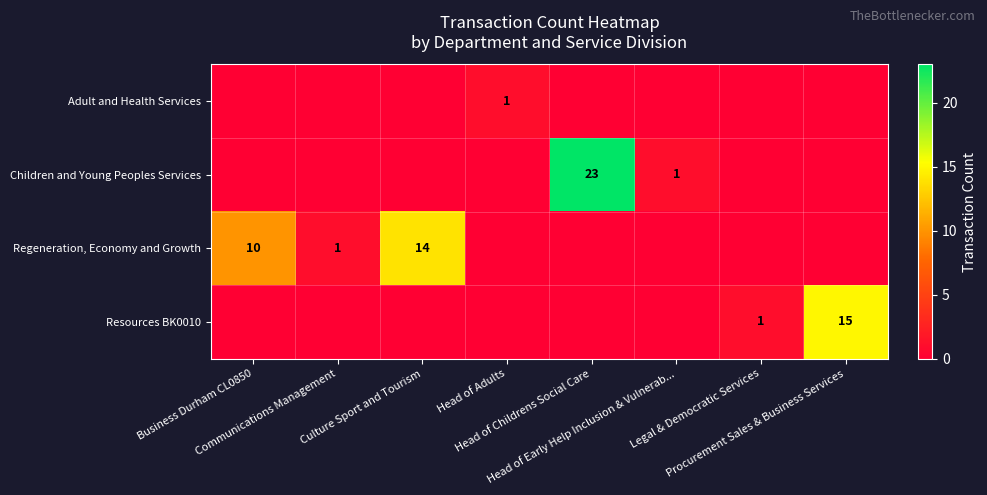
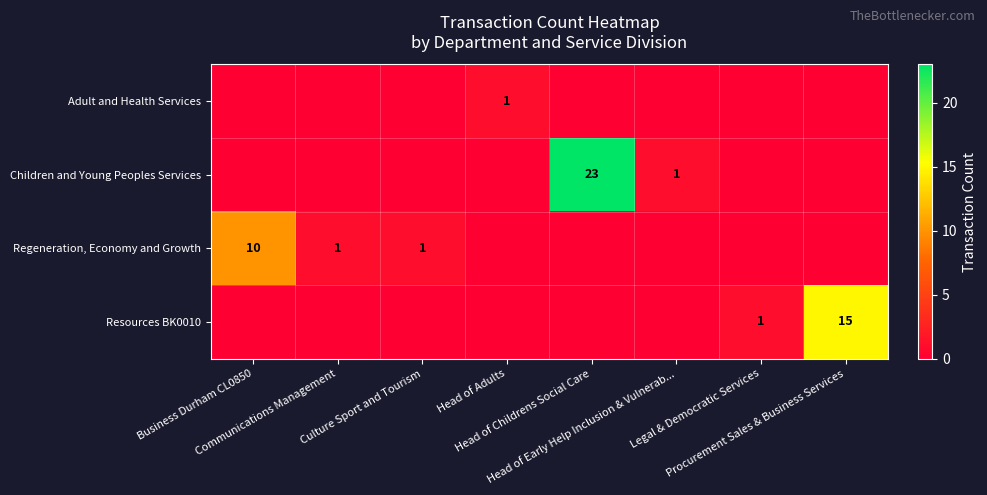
Regeneration, Economy and Growth, Culture Sport and Tourism: 14 -> 1
